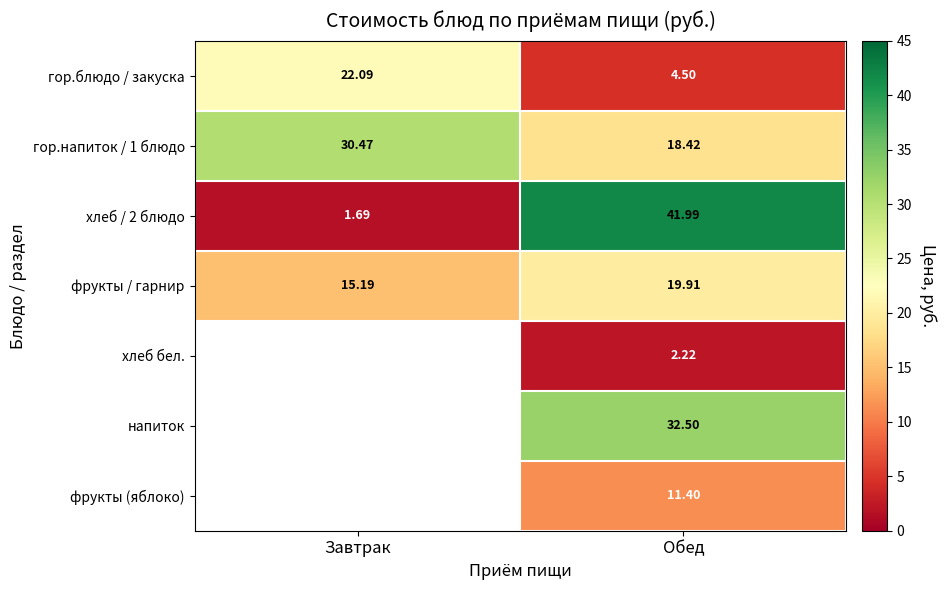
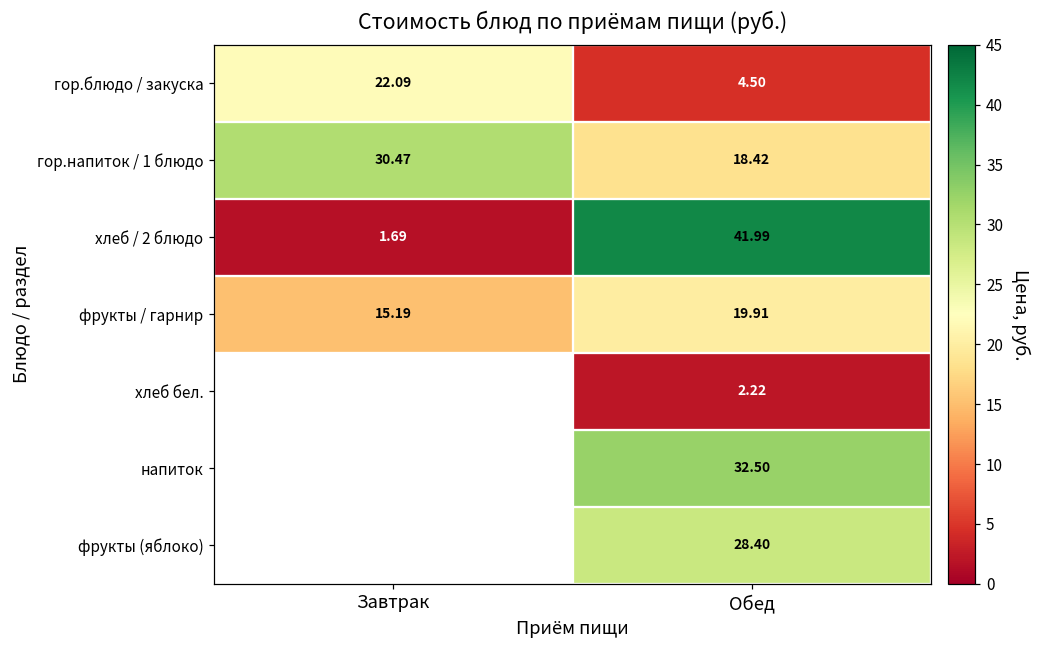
фрукты (яблоко), Обед: 11.40 -> 28.40
